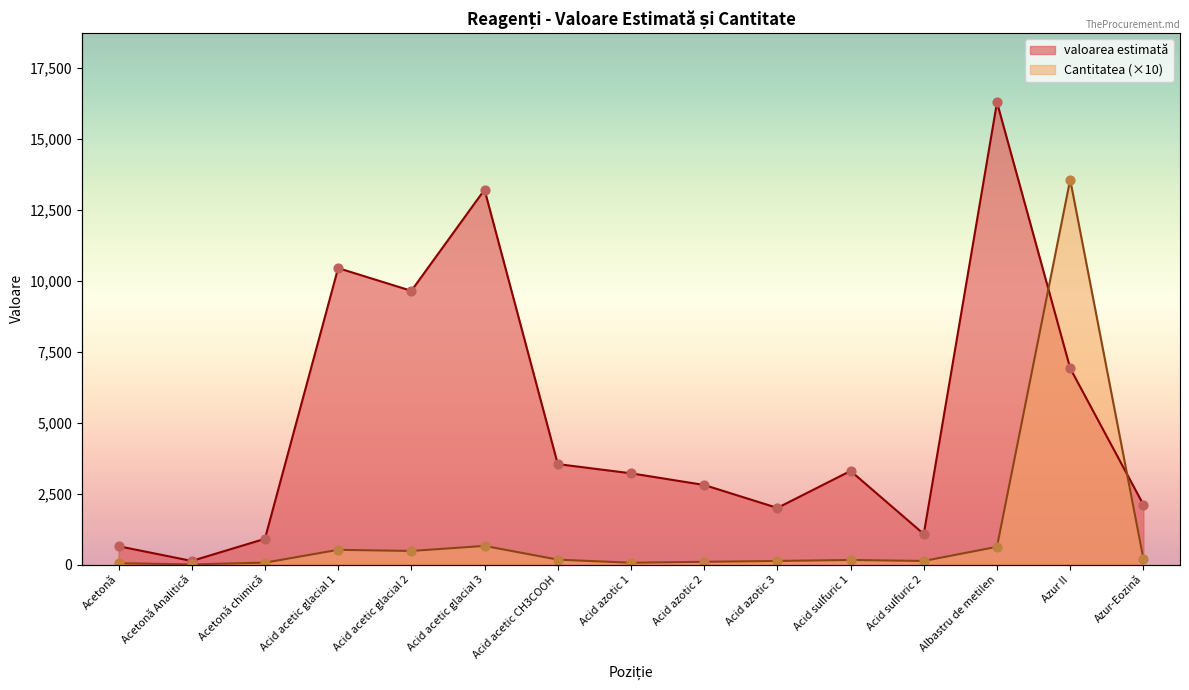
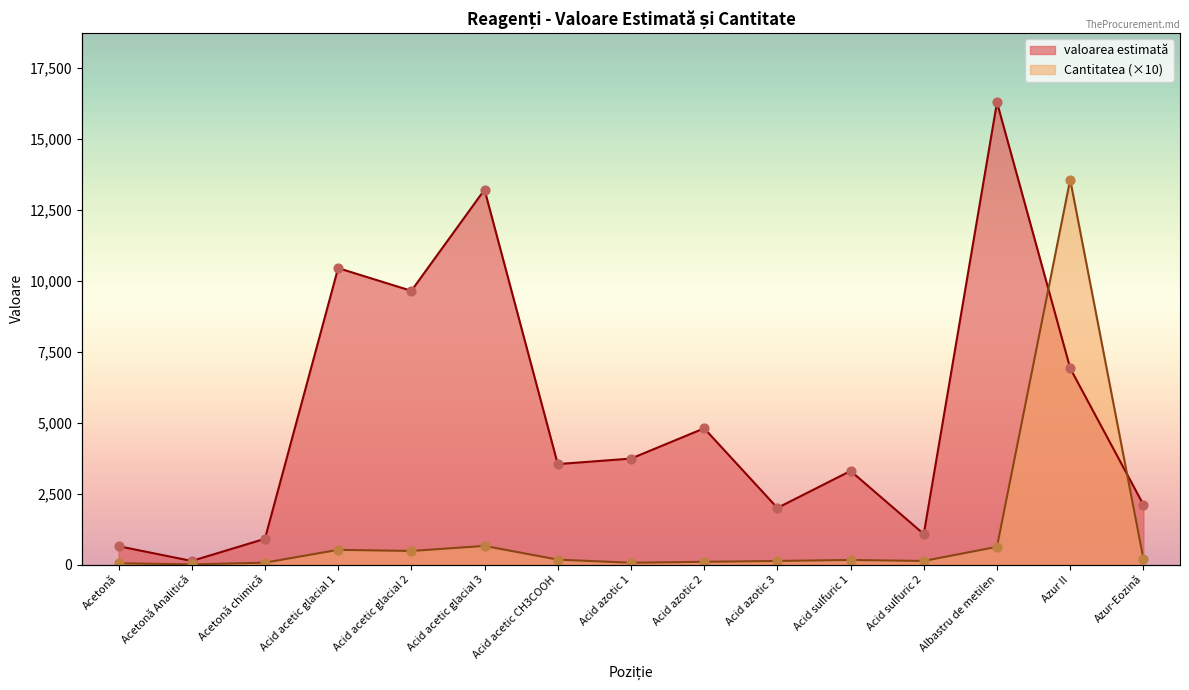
valoarea estimată, Acid azotic 1: 3,200 -> 3,700
valoarea estimată, Acid azotic 2: 2,800 -> 4,800
